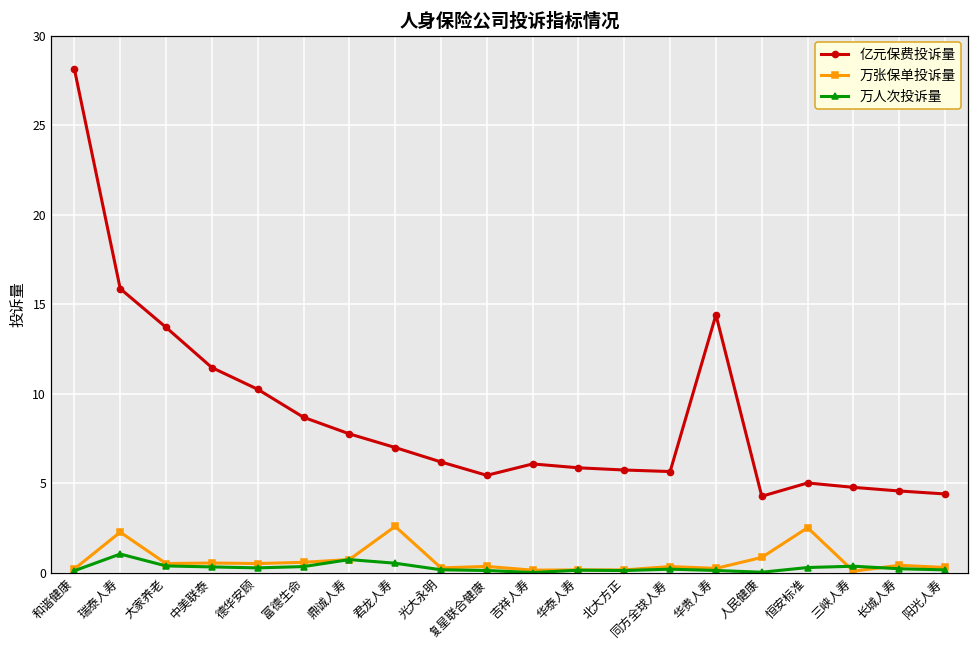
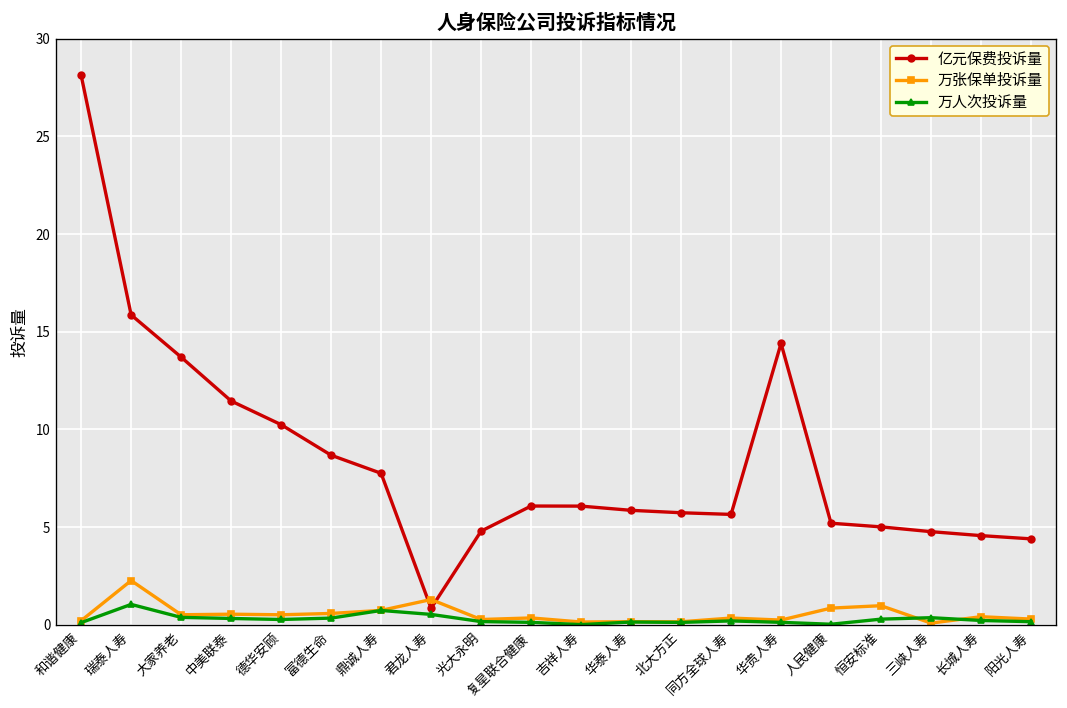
亿元保费投诉量, 君龙人寿: 7.0 -> 0.8
万张保单投诉量, 君龙人寿: 2.6 -> 1.3
亿元保费投诉量, 光大永明: 6.2 -> 4.8
亿元保费投诉量, 复星联合健康: 5.4 -> 6.1
亿元保费投诉量, 人民健康: 4.3 -> 5.2
万张保单投诉量, 恒安标准: 2.5 -> 1.0
